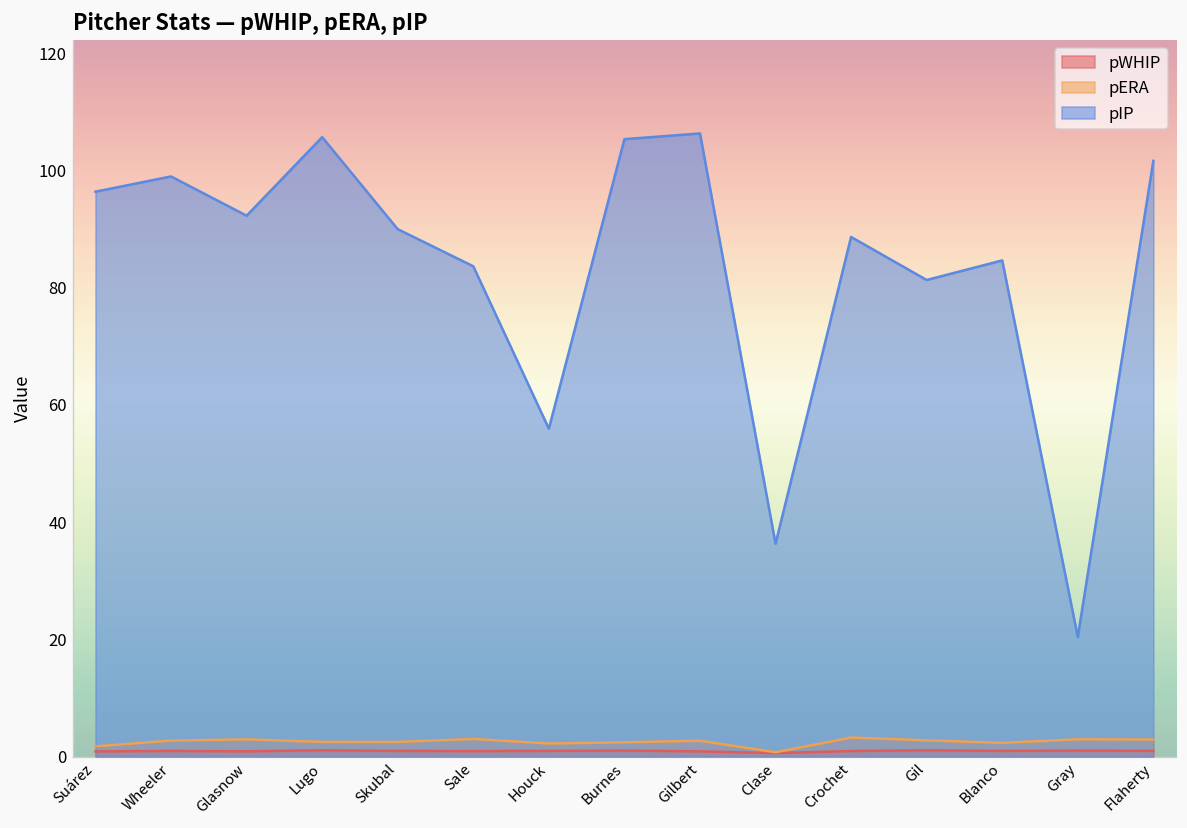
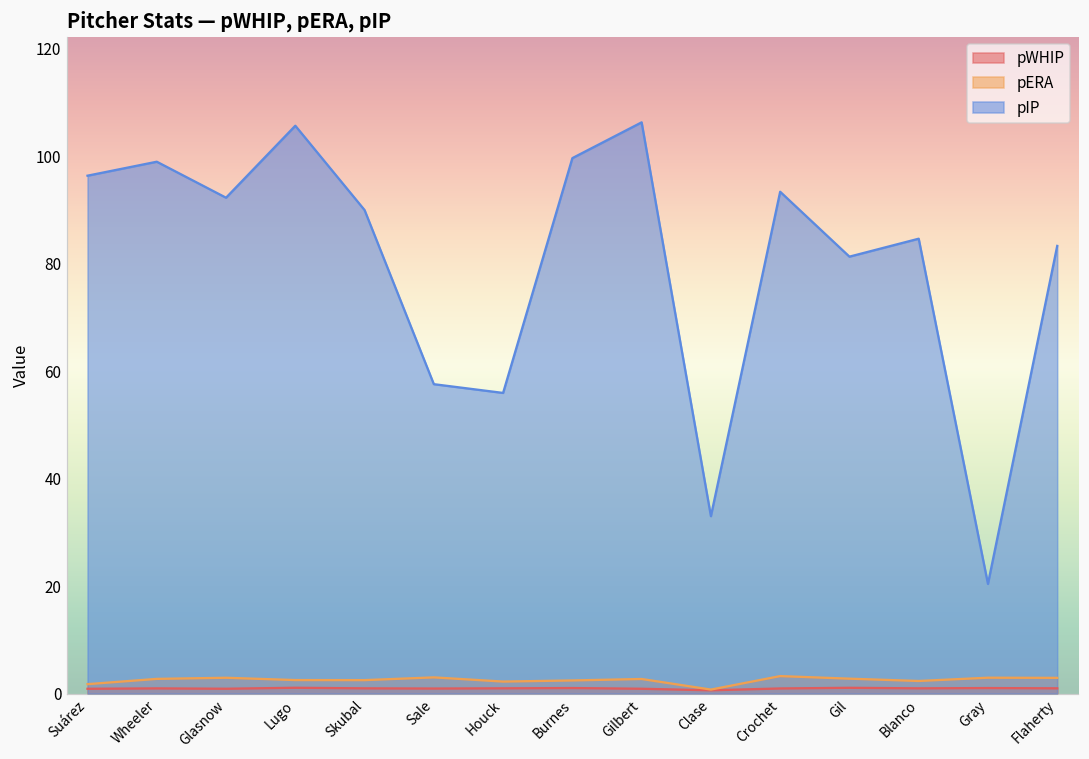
pIP, Sale: 84 -> 58
pIP, Burnes: 105 -> 100
pIP, Clase: 36 -> 33
pIP, Crochet: 89 -> 93
pIP, Flaherty: 102 -> 83
